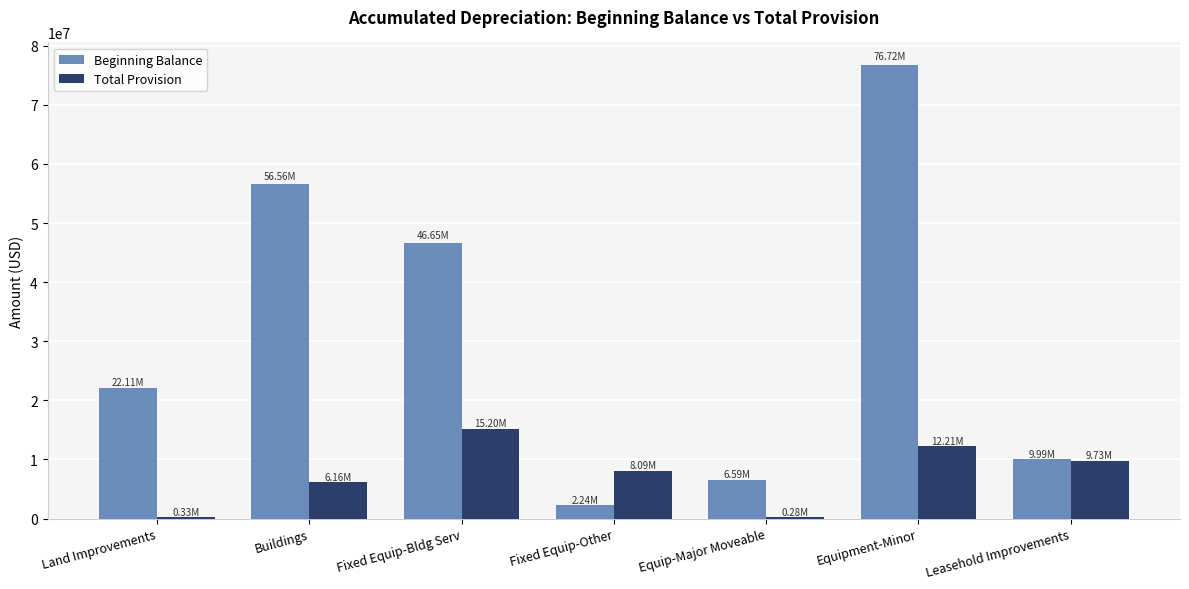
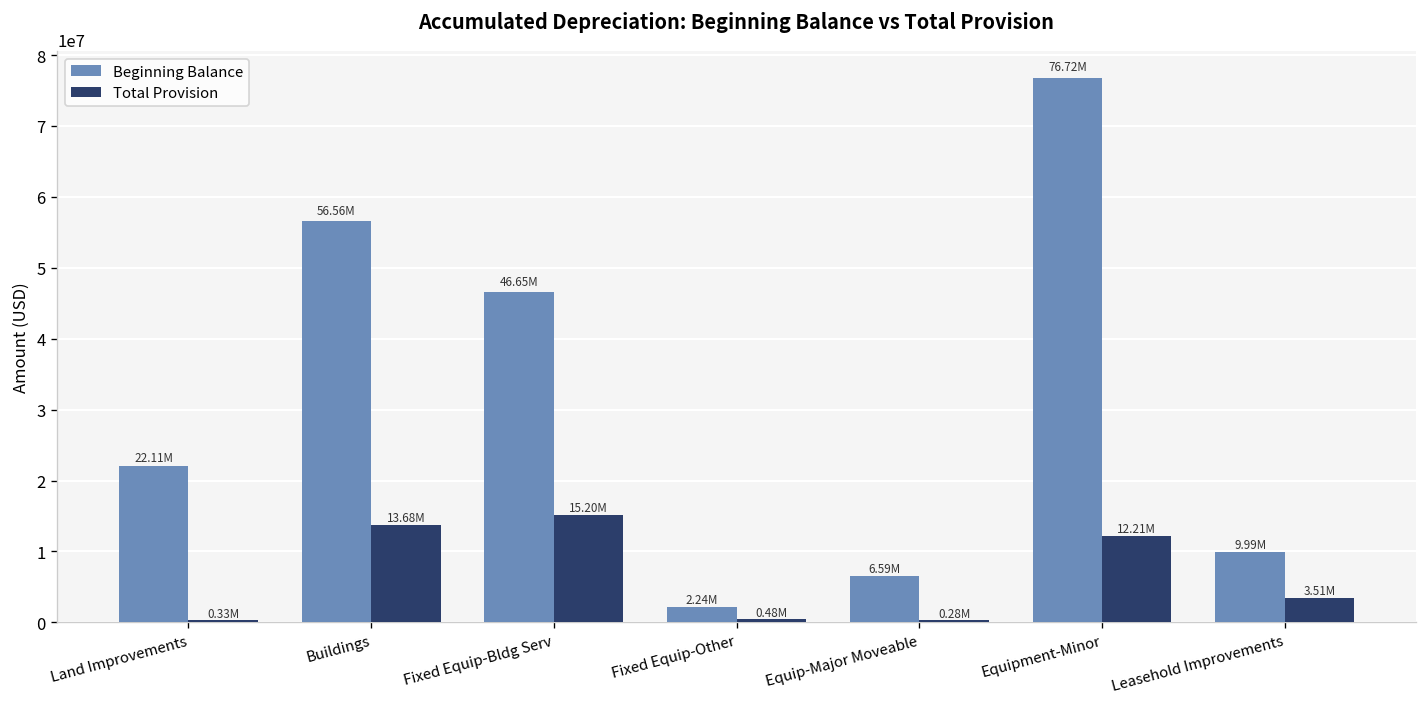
Total Provision, Buildings: 6.16M -> 13.68M
Total Provision, Fixed Equip-Other: 8.09M -> 0.48M
Total Provision, Leasehold Improvements: 9.73M -> 3.51M
